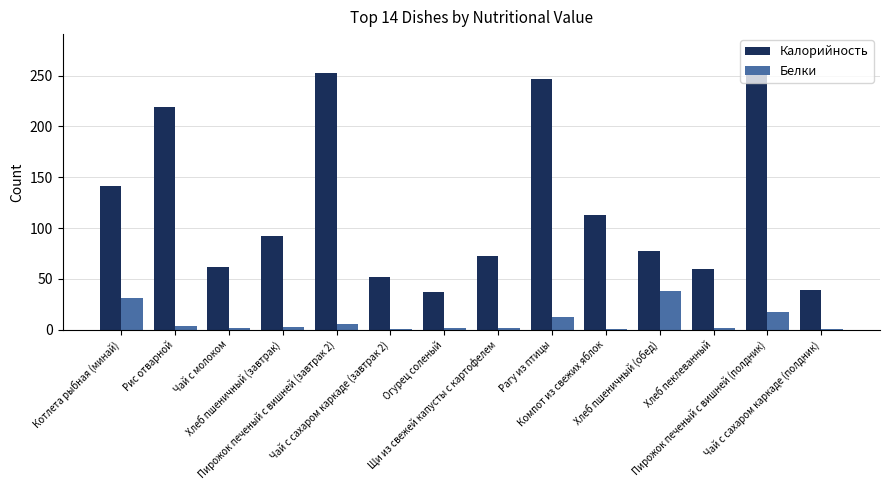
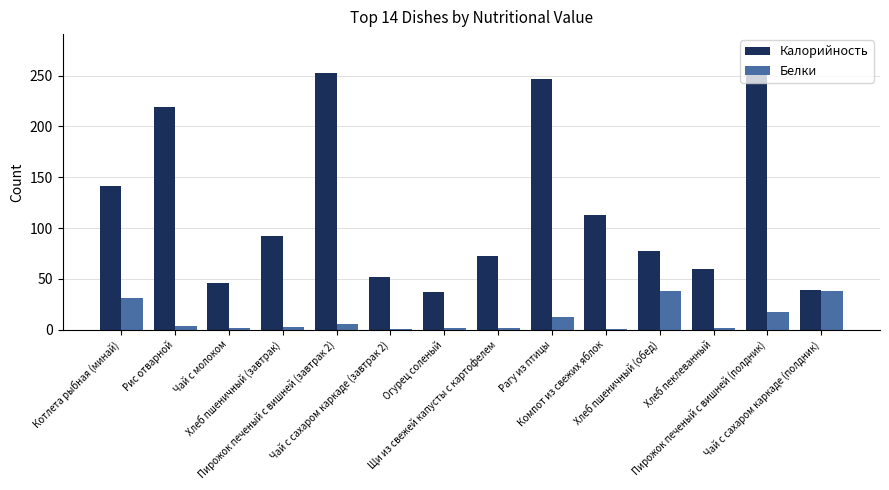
Калорийность, Чай с молоком: 61 -> 46
Белки, Чай с сахаром каркаде (полдник): 0 -> 38
